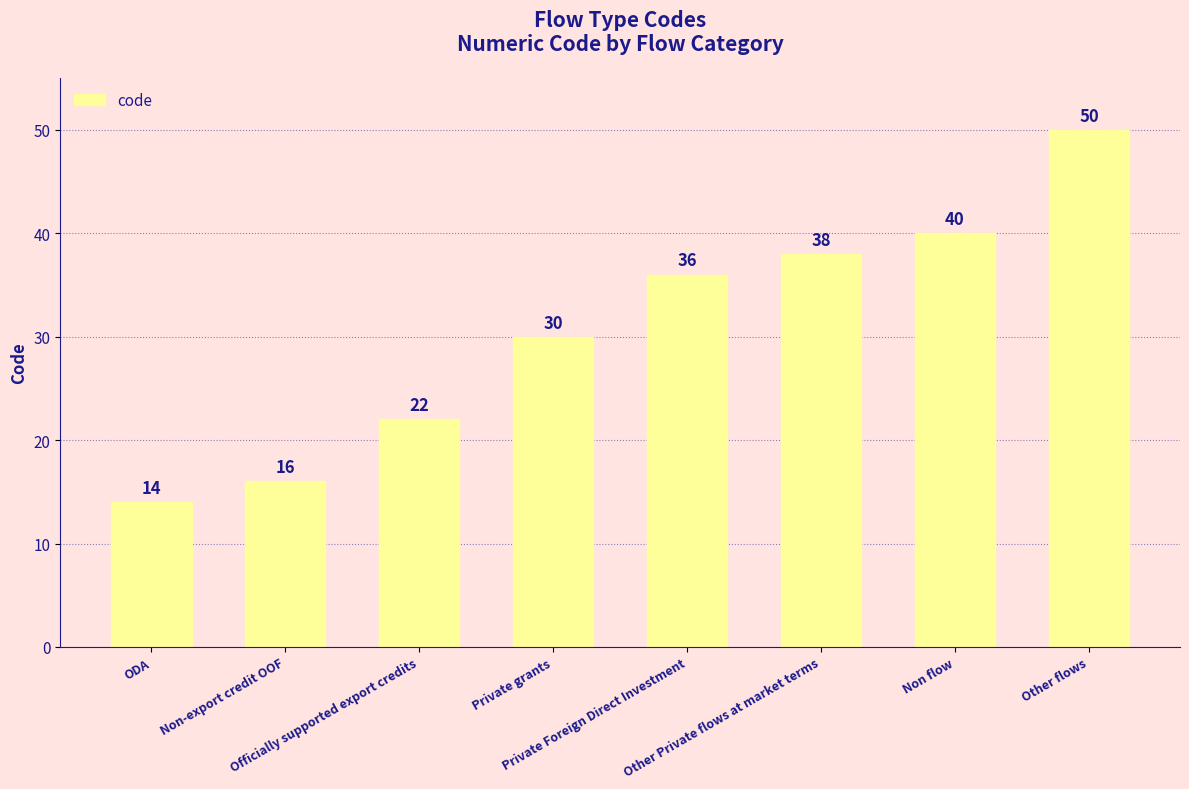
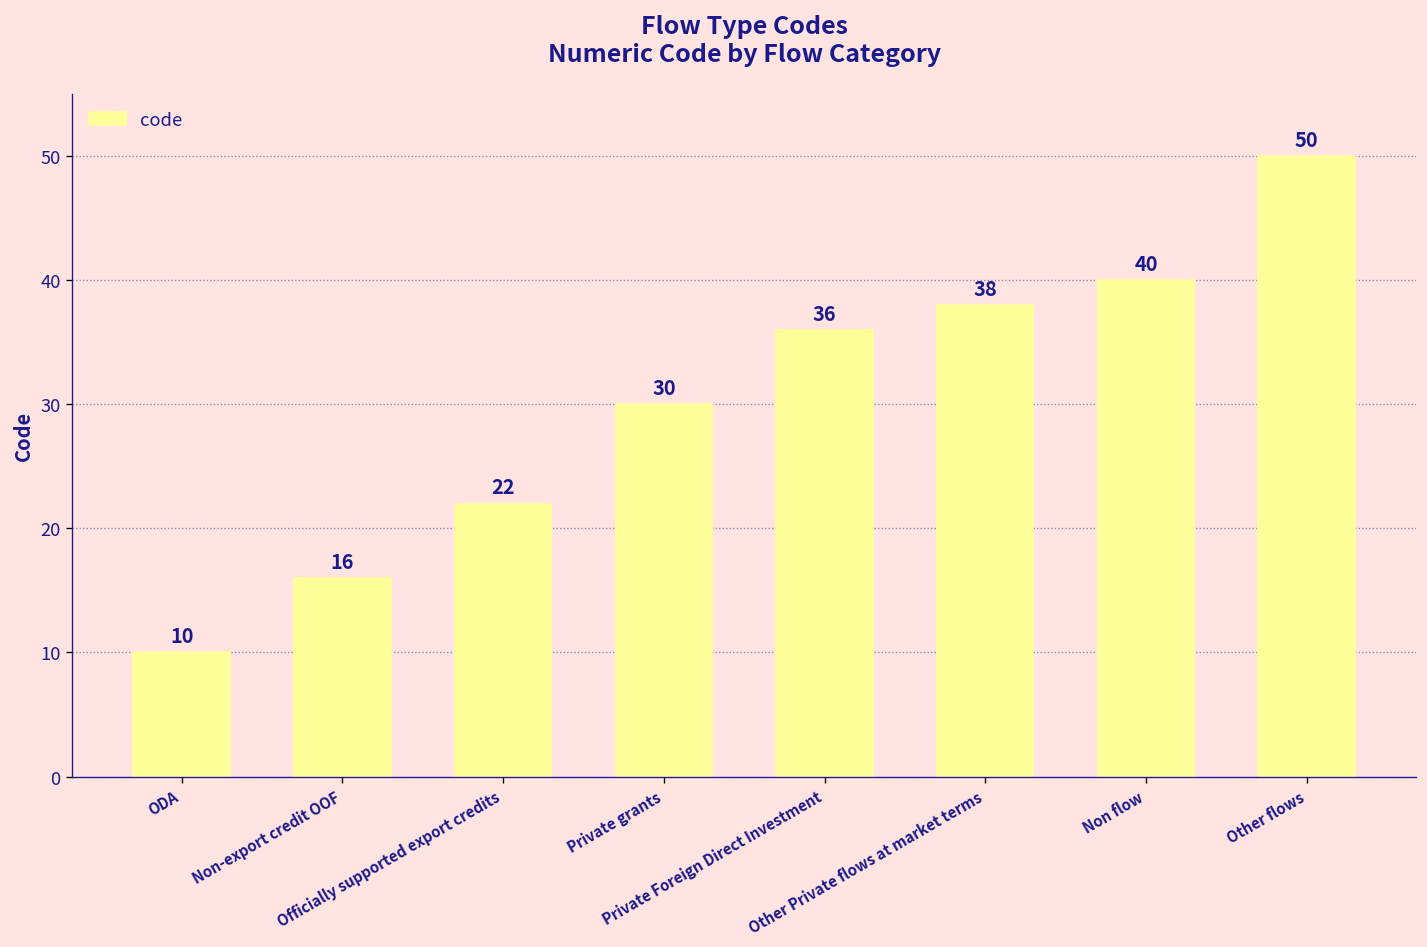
ODA: 14 -> 10
